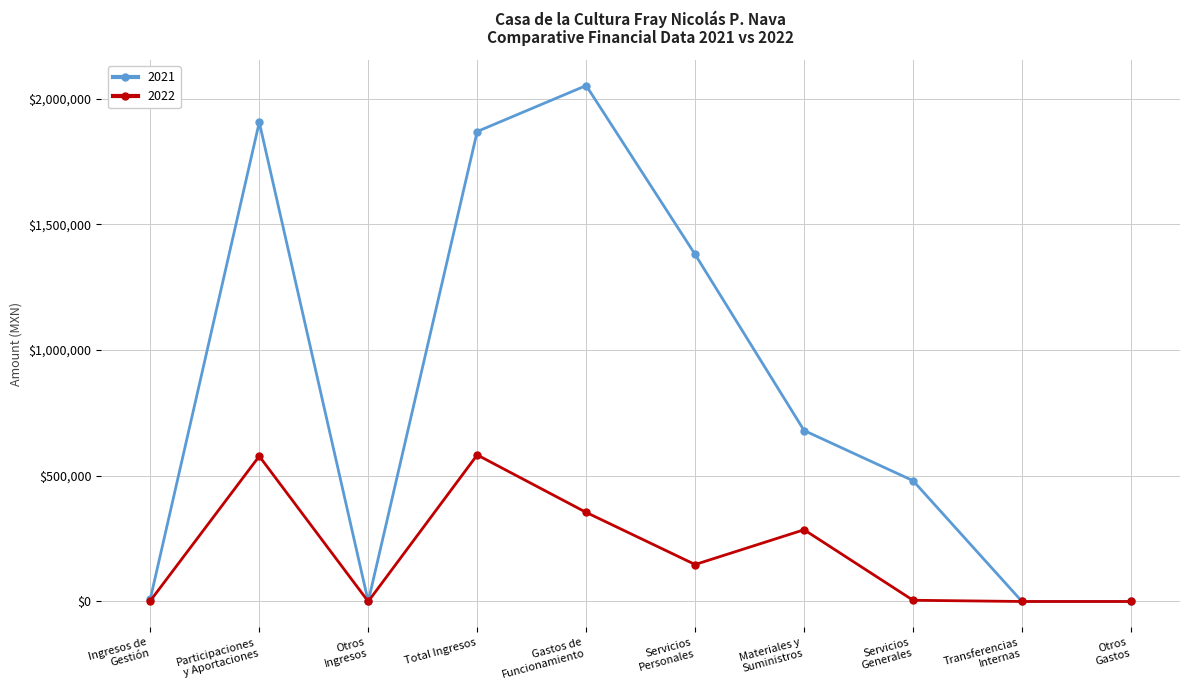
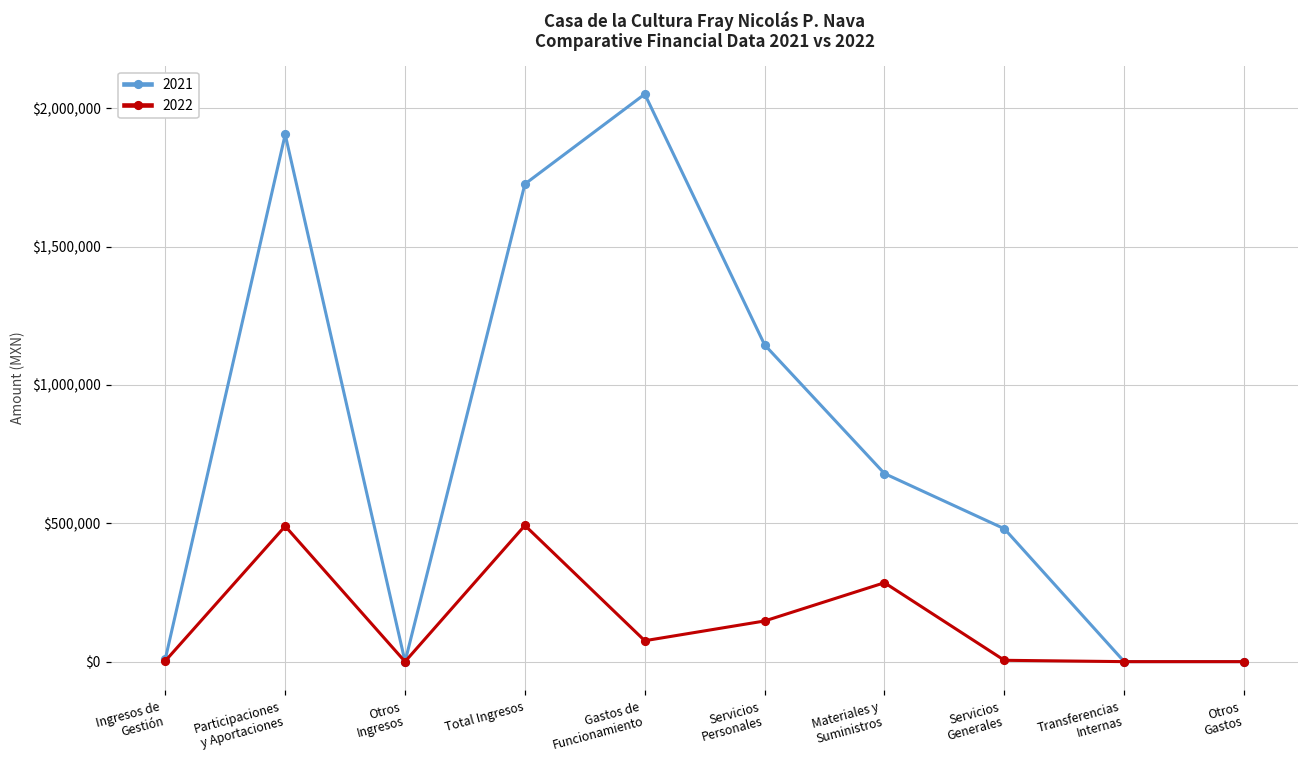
2022, Participaciones y Aportaciones: $580,000 -> $490,000
2021, Total Ingresos: $1,870,000 -> $1,730,000
2022, Total Ingresos: $580,000 -> $490,000
2022, Gastos de Funcionamiento: $350,000 -> $80,000
2021, Servicios Personales: $1,380,000 -> $1,150,000
